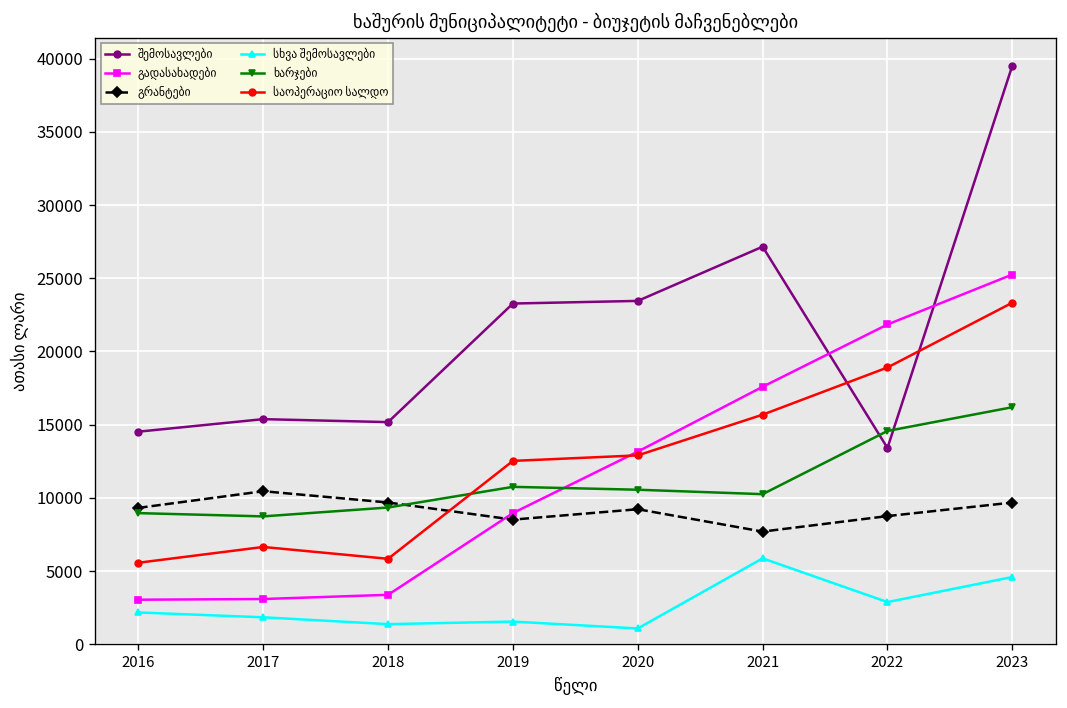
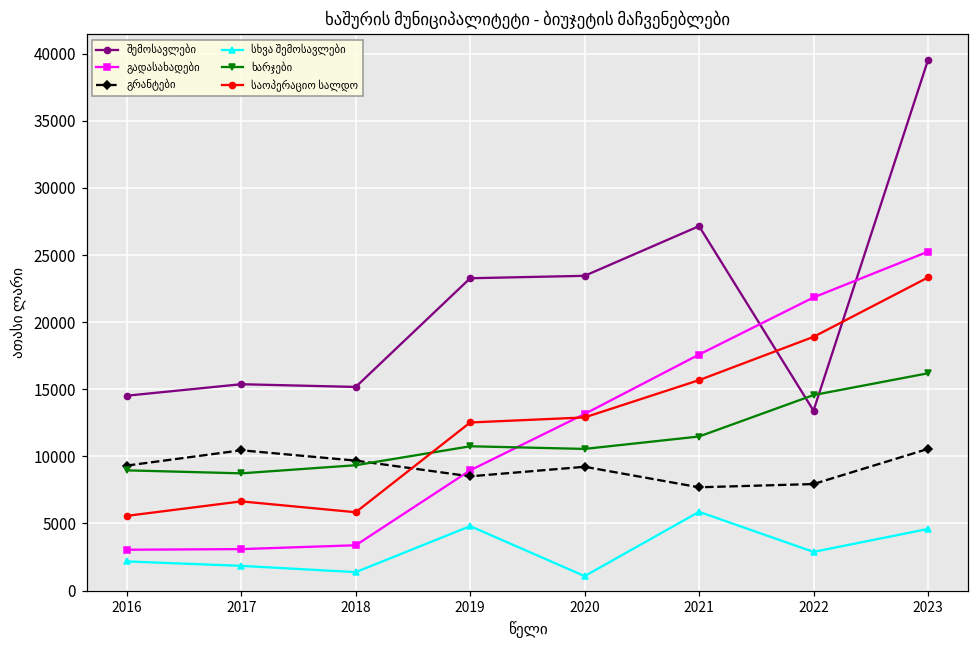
სხვა შემოსავლები, 2019: 1500 -> 4800
ხარჯები, 2021: 10300 -> 11500
გრანტები, 2022: 8800 -> 7900
გრანტები, 2023: 9700 -> 10600
